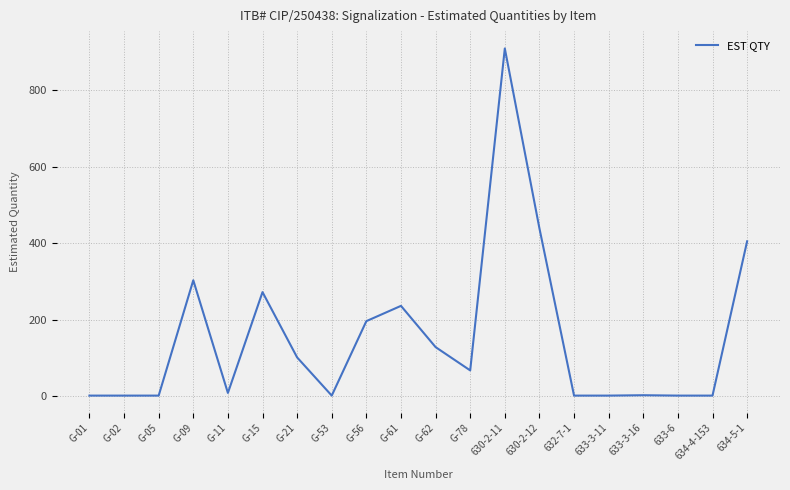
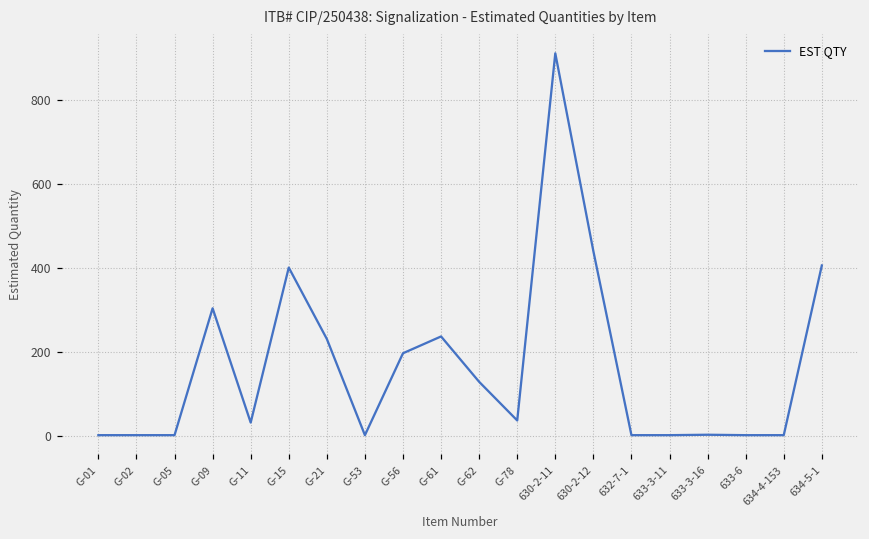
G-11: 10 -> 30
G-15: 270 -> 400
G-21: 100 -> 230
G-78: 70 -> 40
